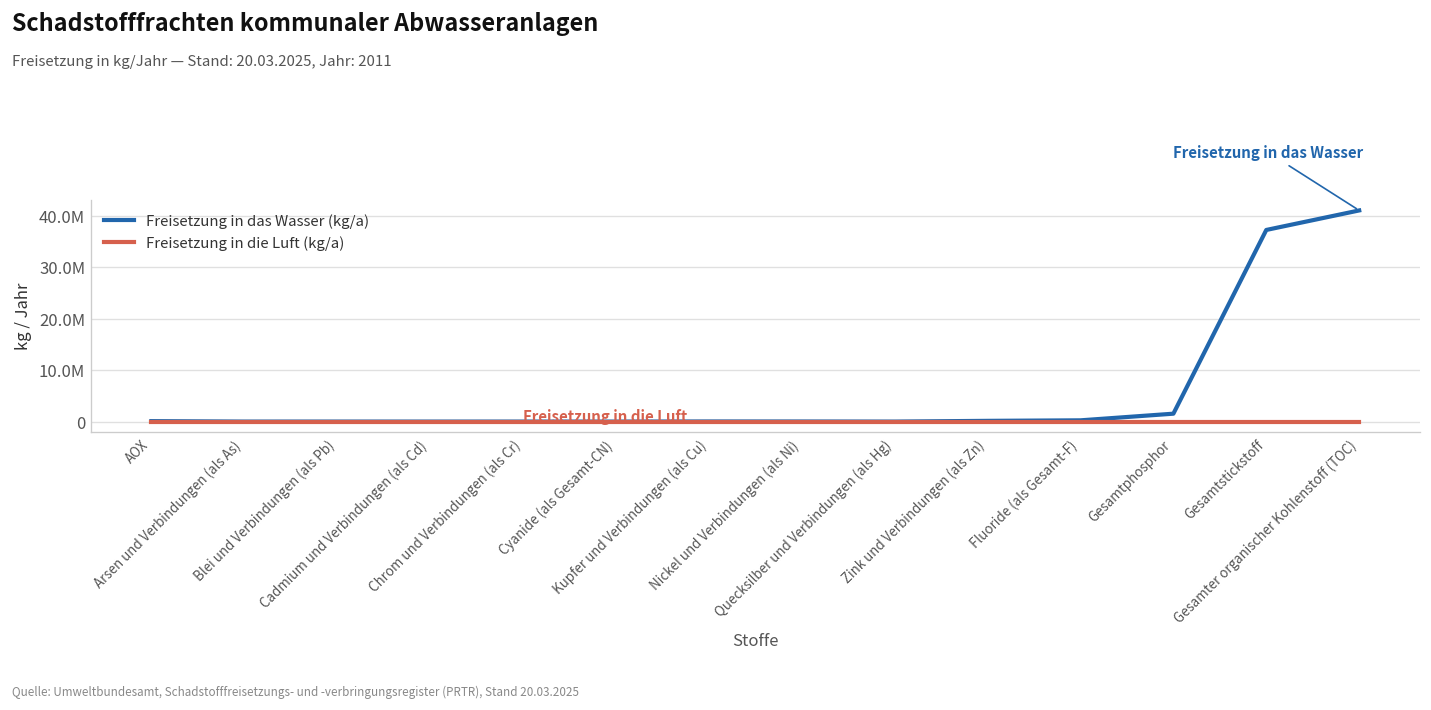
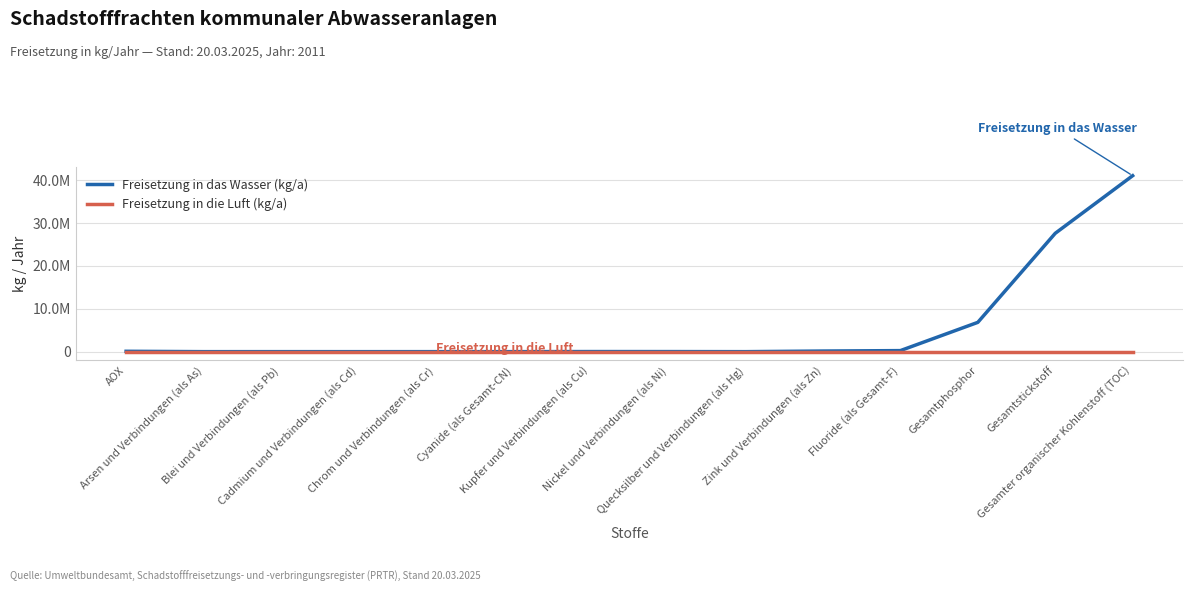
Freisetzung in das Wasser (kg/a), Gesamtphosphor: 2000000 -> 7000000
Freisetzung in das Wasser (kg/a), Gesamtstickstoff: 37000000 -> 28000000
